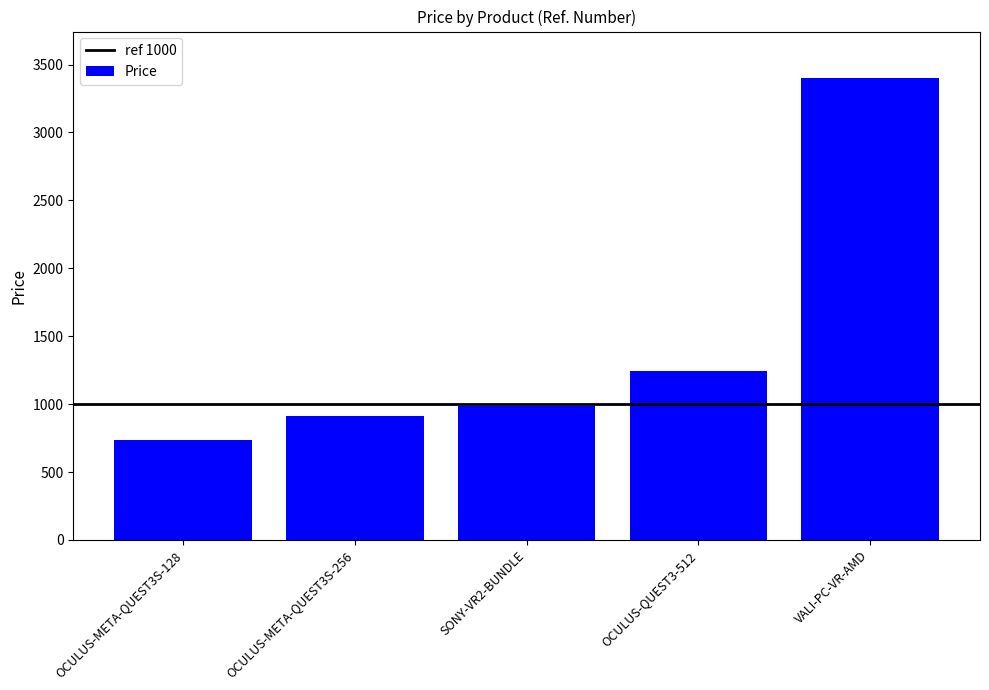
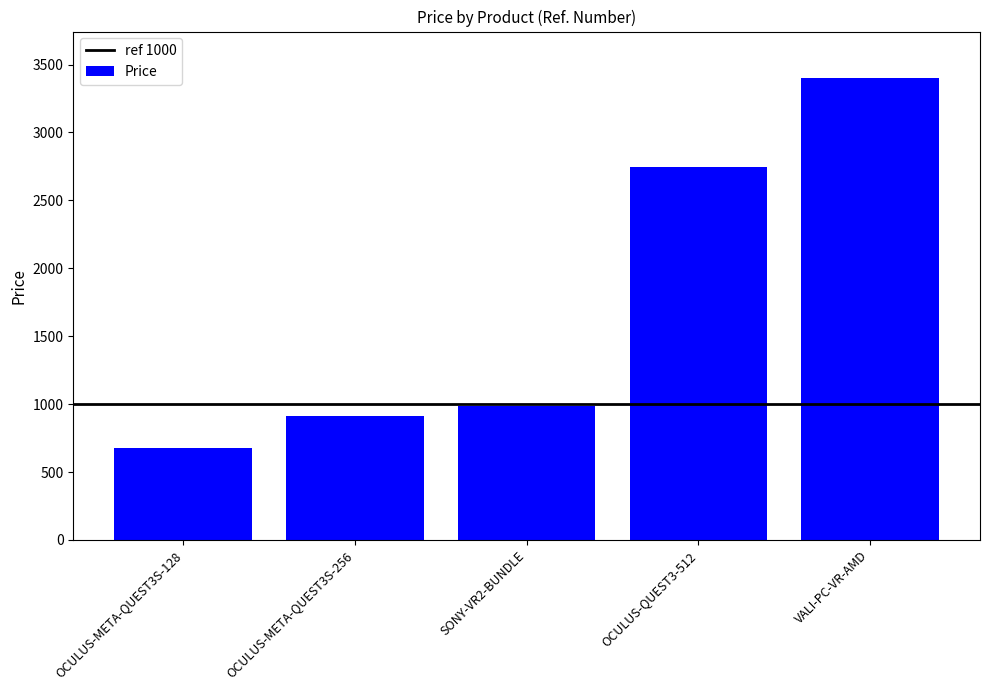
OCULUS-META-QUEST3S-128: 740 -> 680
OCULUS-QUEST3-512: 1240 -> 2750
